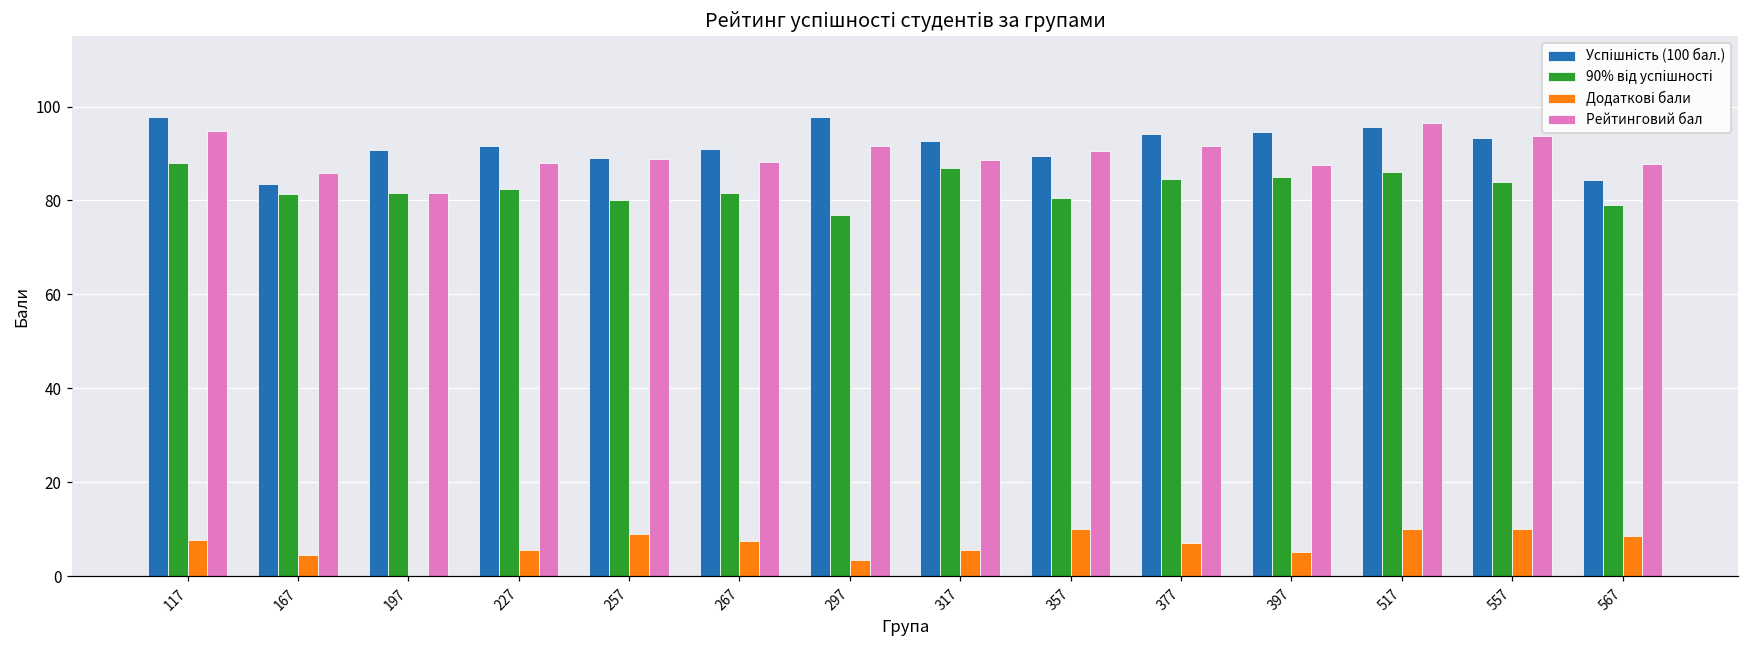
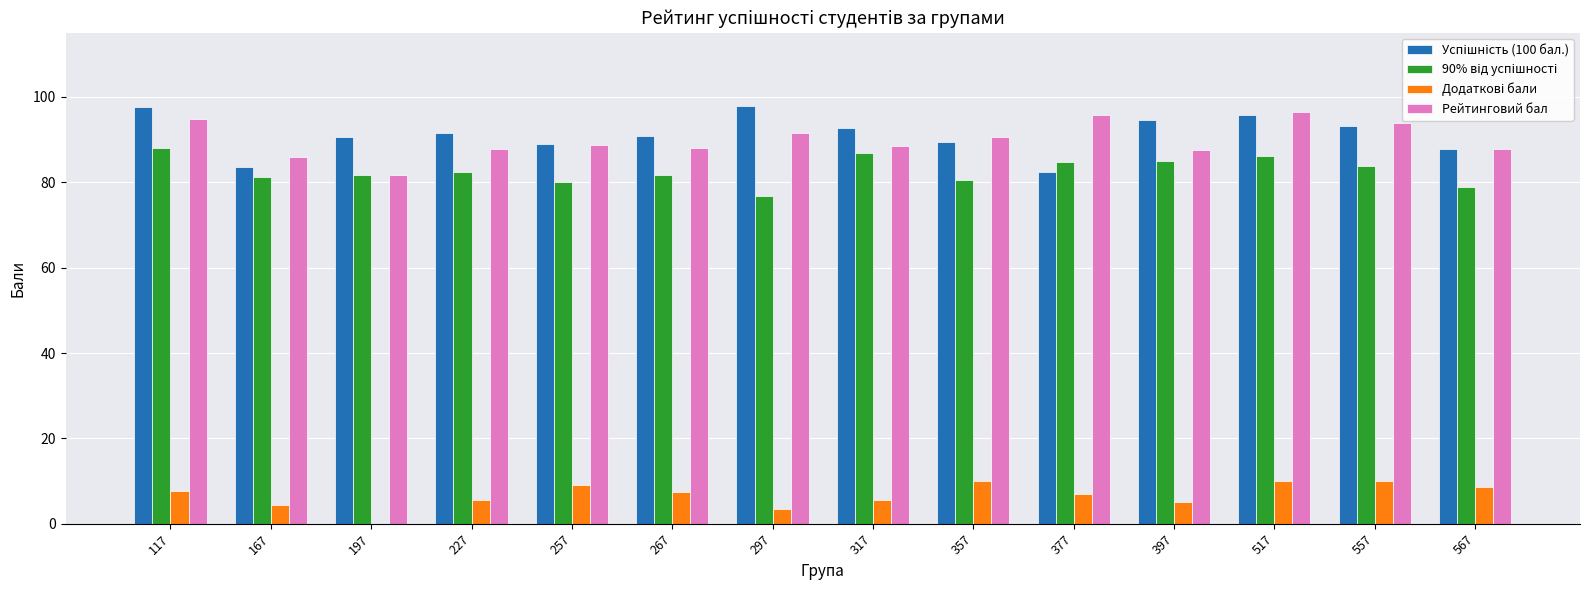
Успішність (100 бал.), 377: 94 -> 82
Рейтинговий бал, 377: 92 -> 96
Успішність (100 бал.), 567: 84 -> 88
